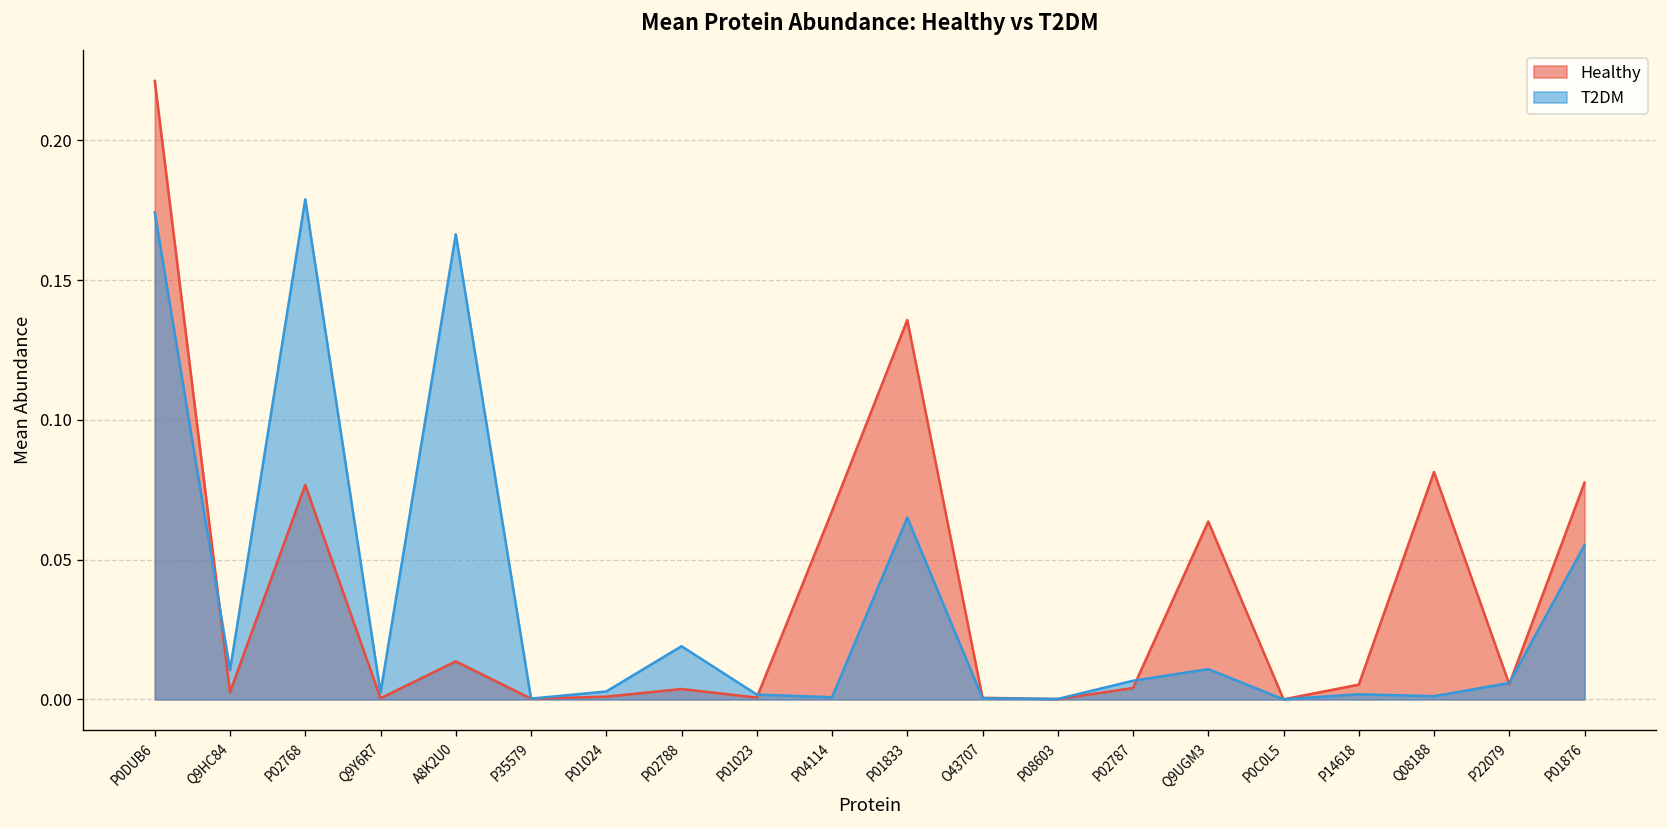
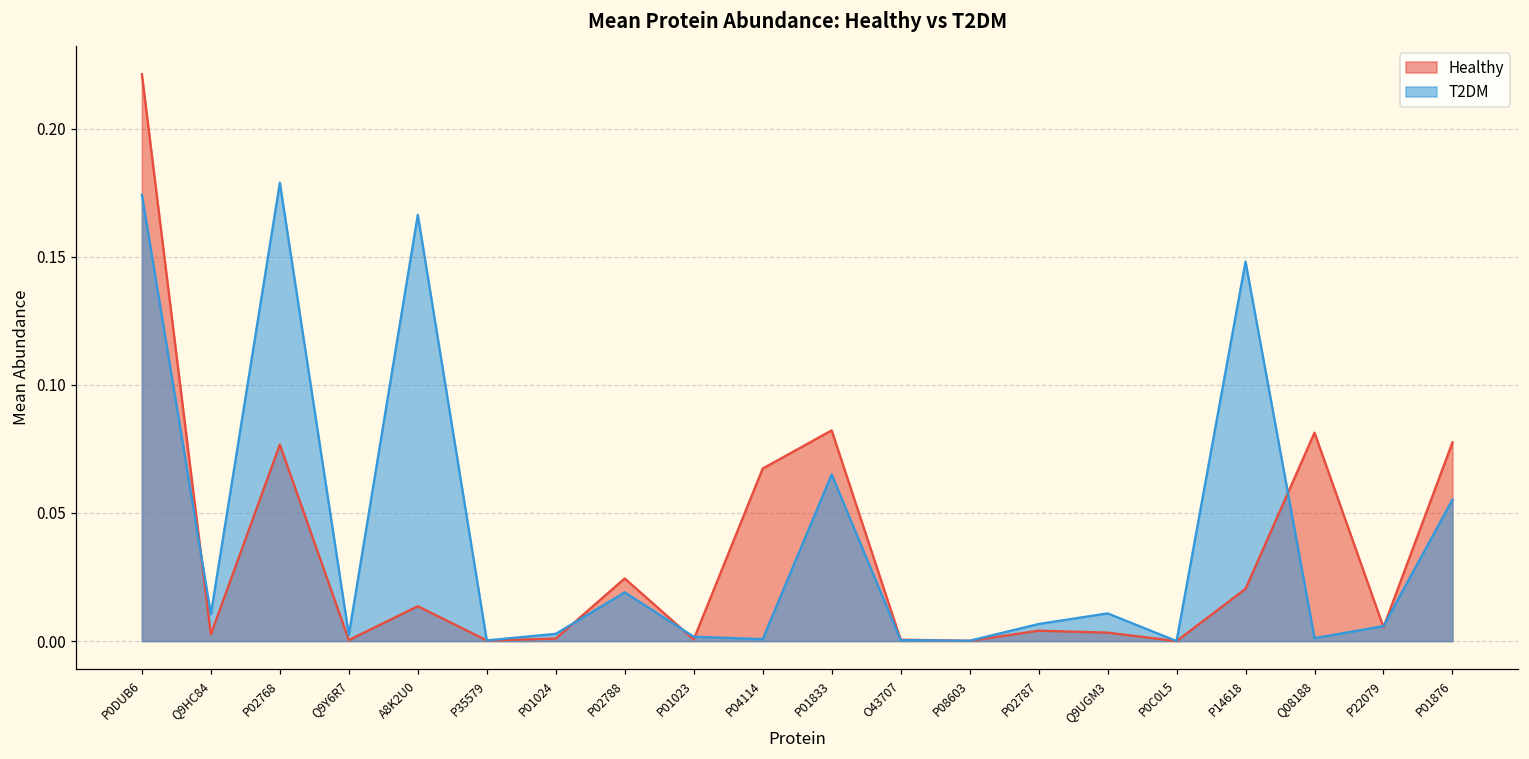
Healthy, P02788: 0.004 -> 0.024
Healthy, P01833: 0.136 -> 0.082
Healthy, Q9UGM3: 0.064 -> 0.003
Healthy, P14618: 0.005 -> 0.020
T2DM, P14618: 0.002 -> 0.148
